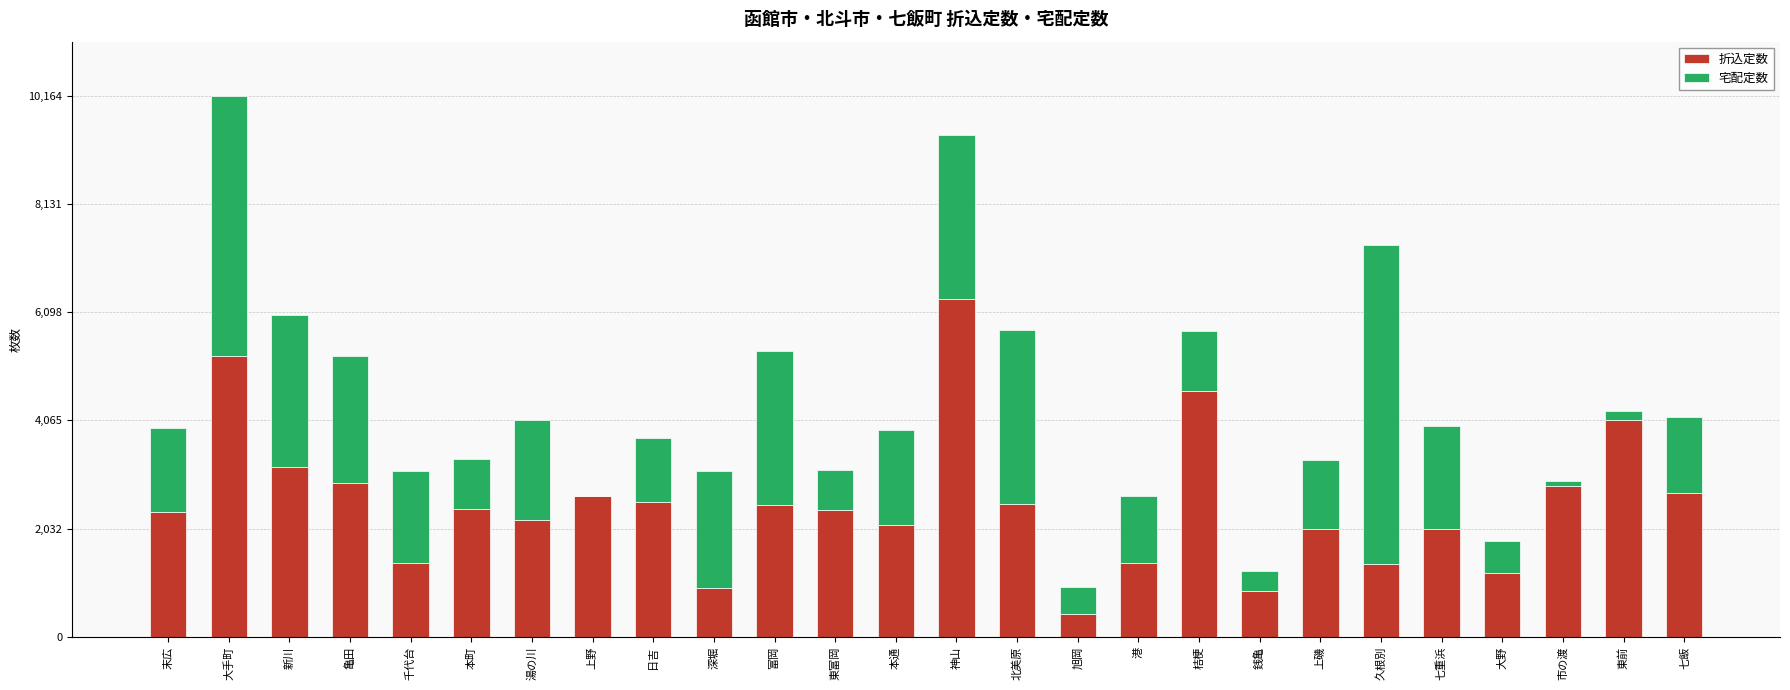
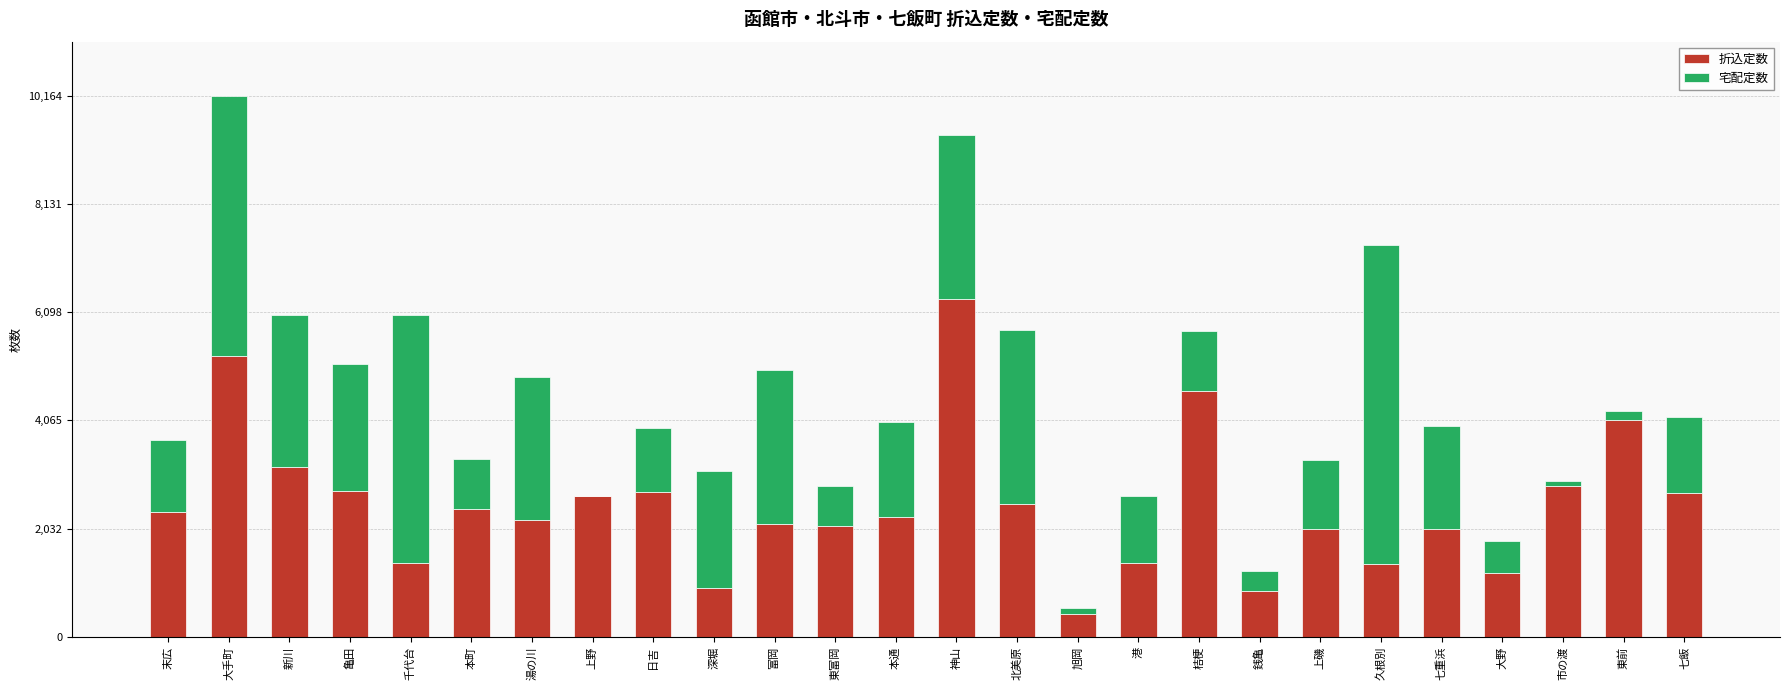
宅配定数, 末広: 1,600 -> 1,400
折込定数, 亀田: 2,900 -> 2,700
宅配定数, 千代台: 1,700 -> 4,700
宅配定数, 湯の川: 1,900 -> 2,700
折込定数, 日吉: 2,500 -> 2,700
折込定数, 富岡: 2,500 -> 2,100
折込定数, 東富岡: 2,400 -> 2,100
折込定数, 本通: 2,100 -> 2,300
宅配定数, 旭岡: 500 -> 100
